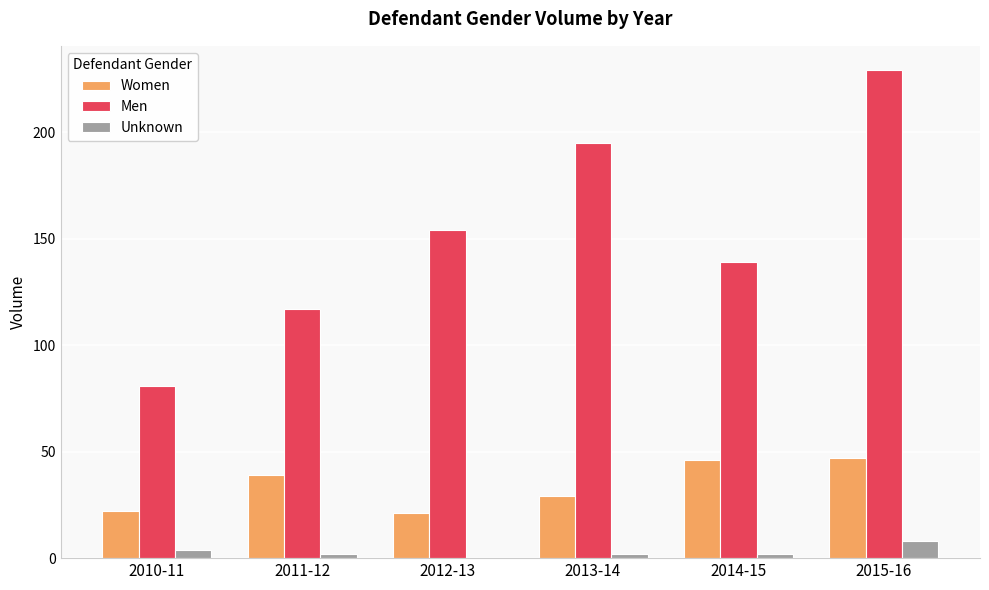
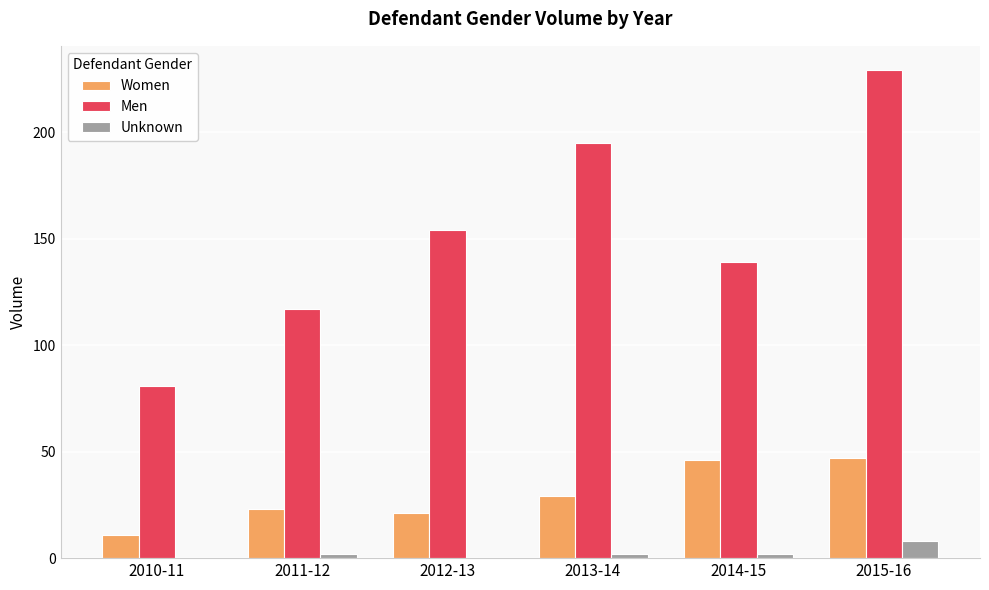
Women, 2010-11: 22 -> 11
Unknown, 2010-11: 4 -> 0
Women, 2011-12: 39 -> 23
